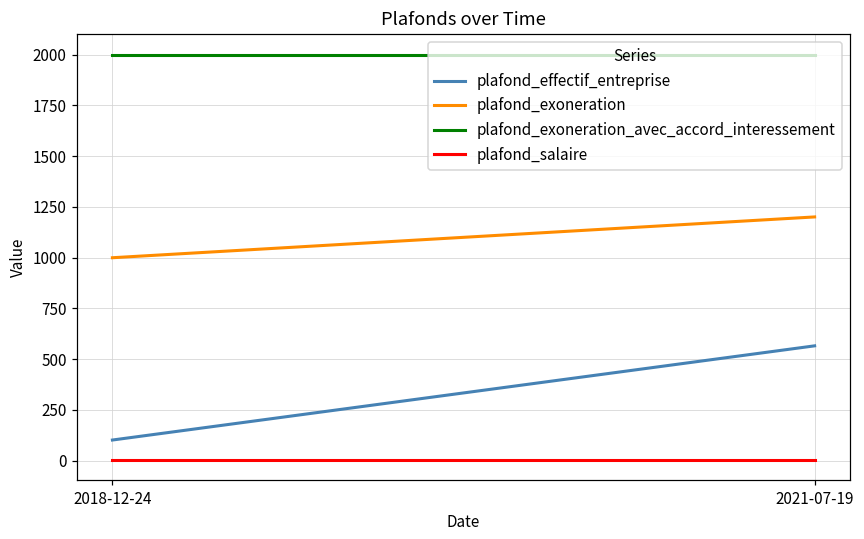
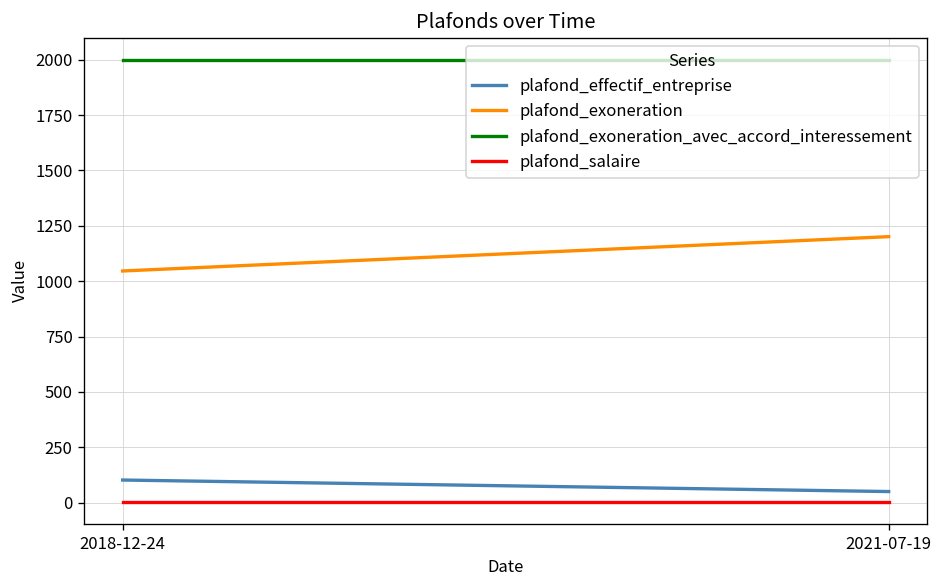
plafond_exoneration, 2018-12-24: 1000 -> 1050
plafond_effectif_entreprise, 2021-07-19: 570 -> 50
